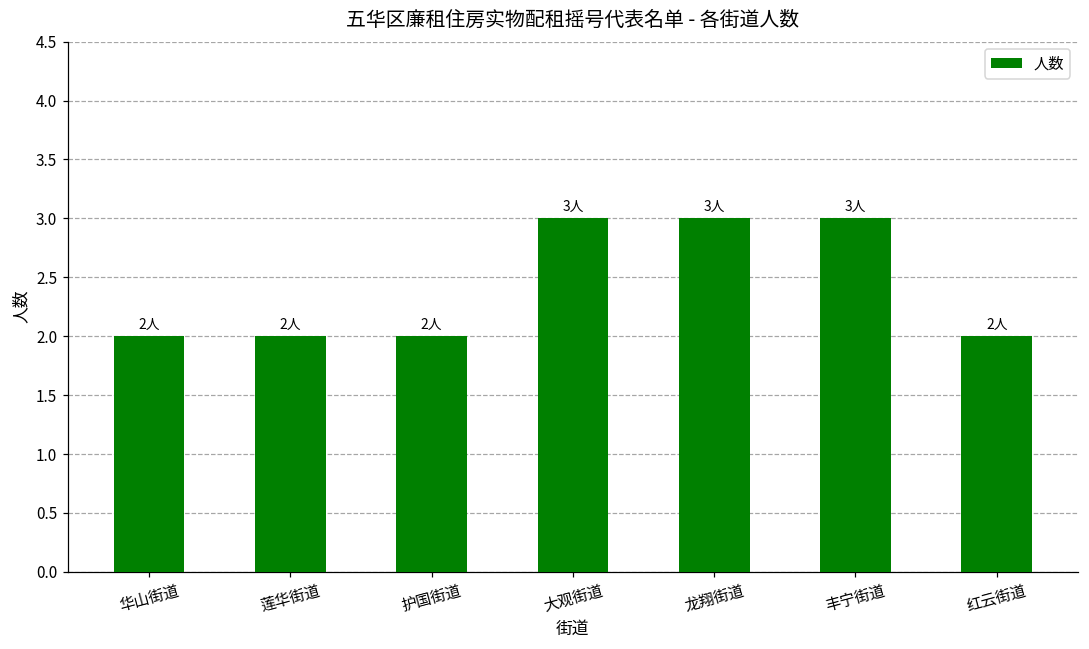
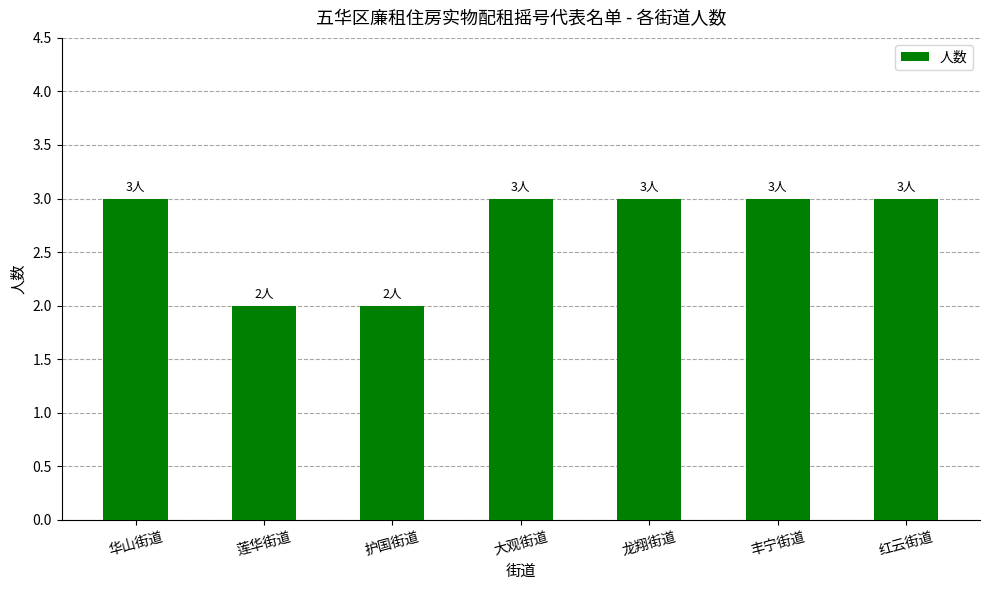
华山街道: 2人 -> 3人
红云街道: 2人 -> 3人
